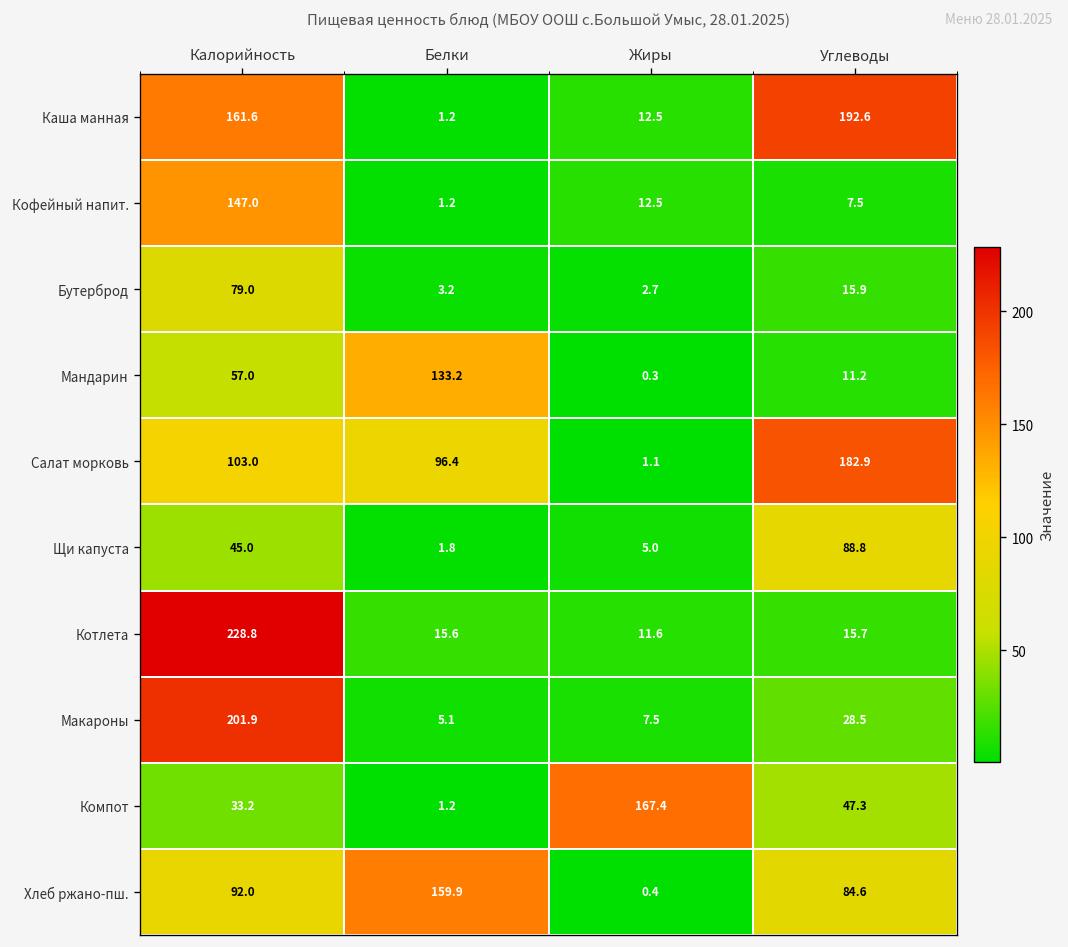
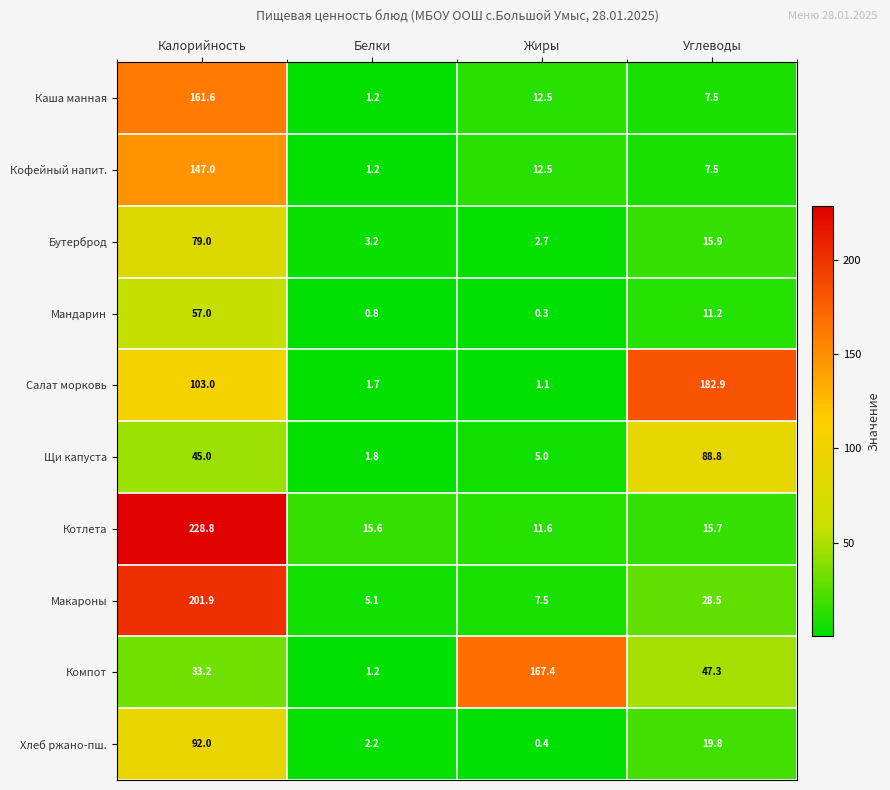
Каша манная, Углеводы: 192.6 -> 7.5
Мандарин, Белки: 133.2 -> 0.8
Салат морковь, Белки: 96.4 -> 1.7
Хлеб ржано-пш., Белки: 159.9 -> 2.2
Хлеб ржано-пш., Углеводы: 84.6 -> 19.8
